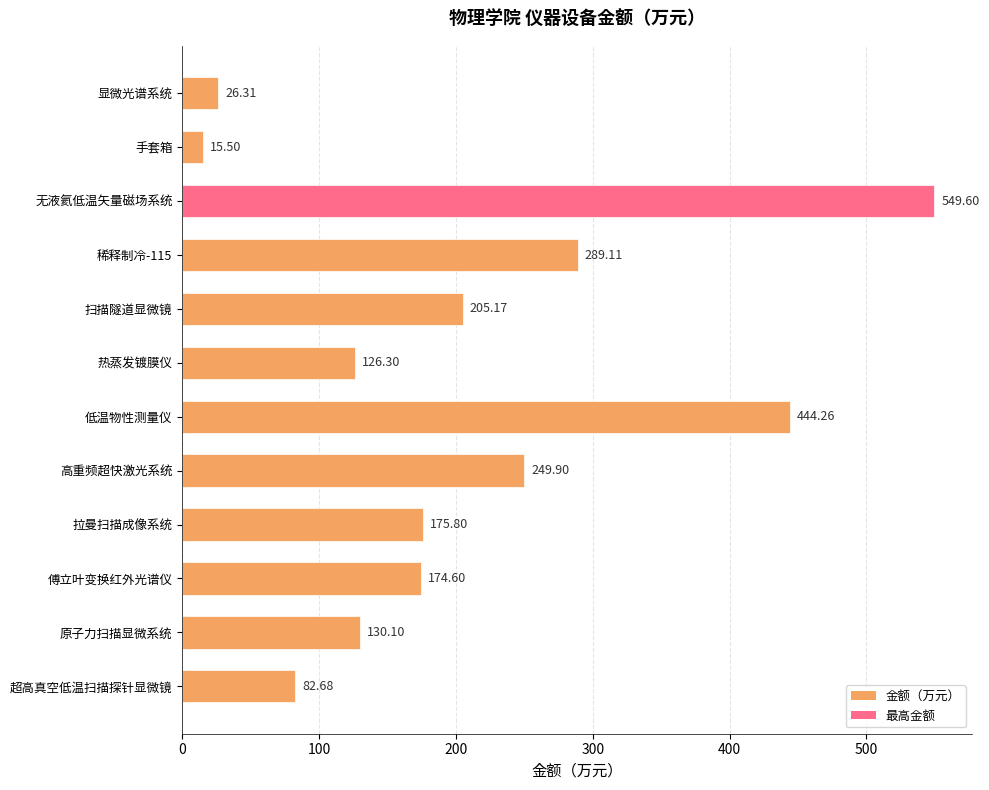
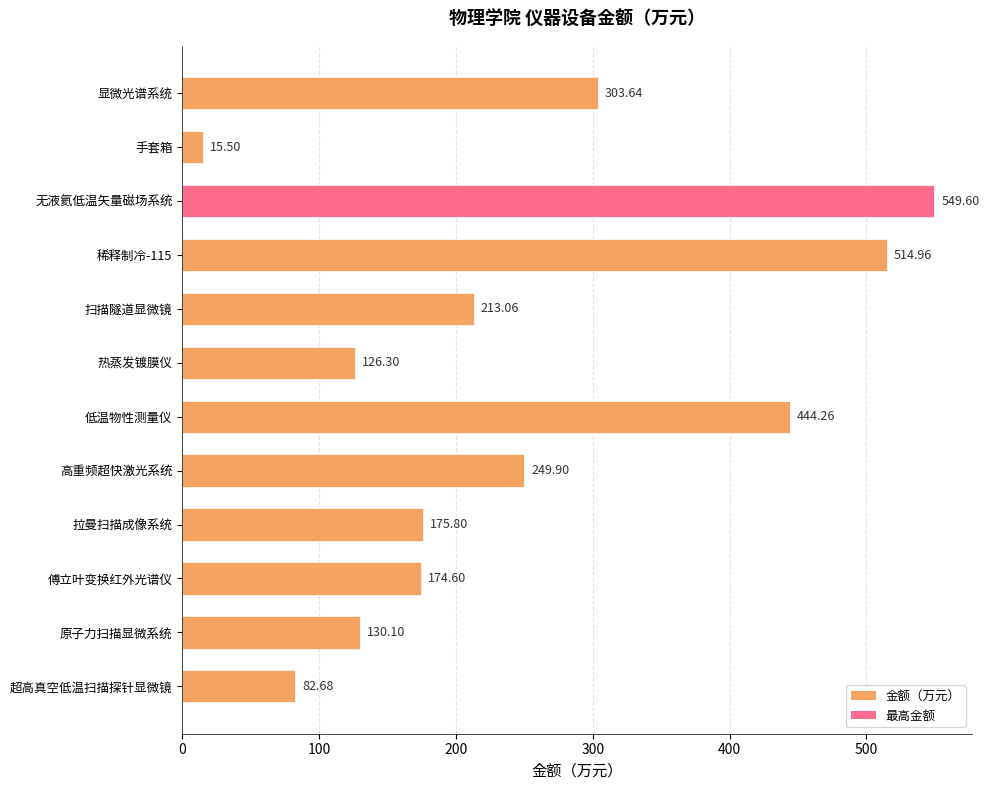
显微光谱系统: 26.31 -> 303.64
稀释制冷-115: 289.11 -> 514.96
扫描隧道显微镜: 205.17 -> 213.06
